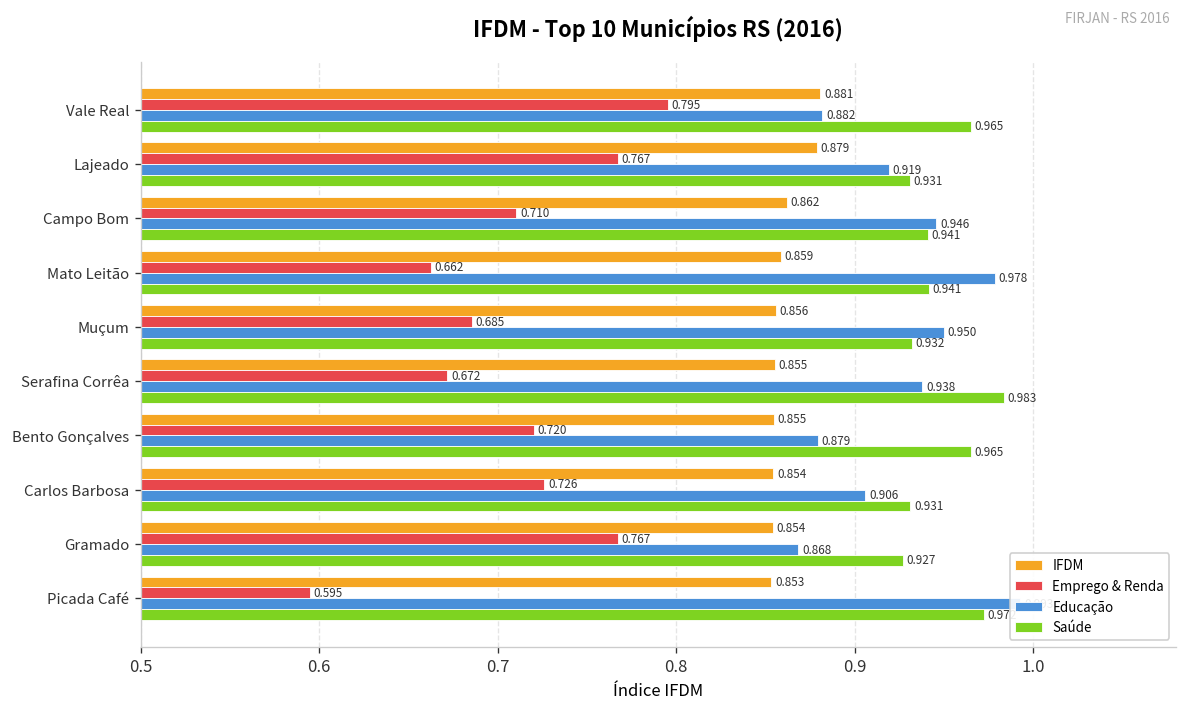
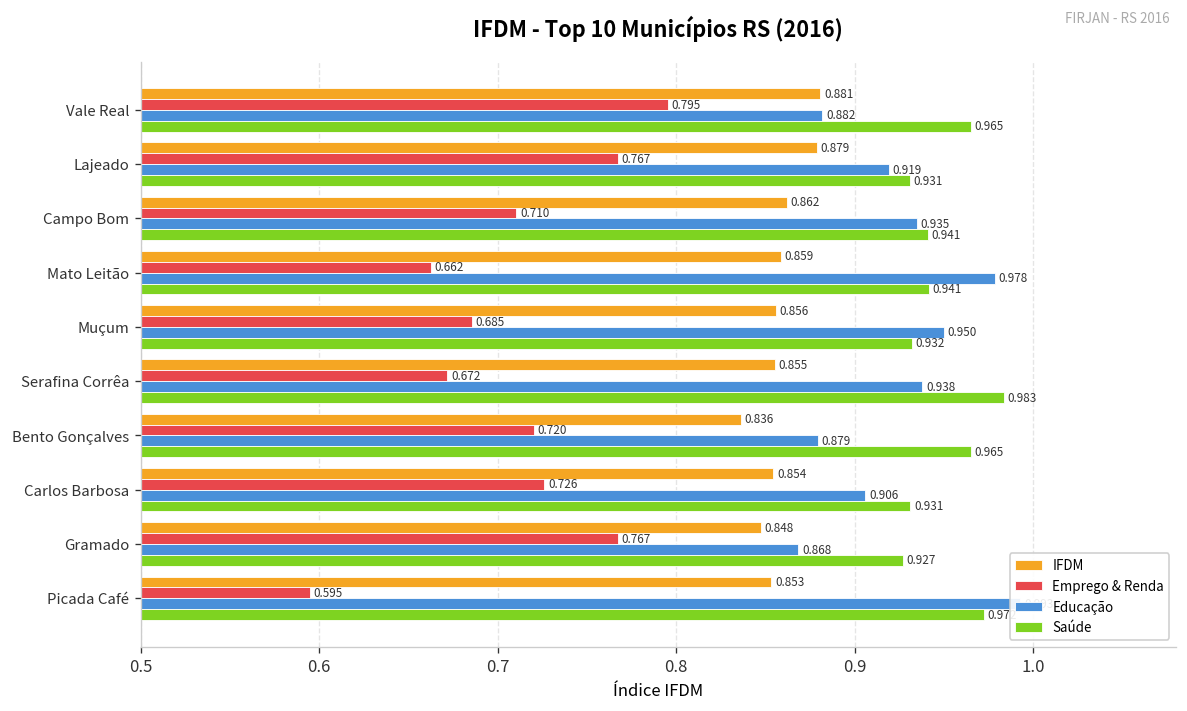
Educação, Campo Bom: 0.946 -> 0.935
IFDM, Bento Gonçalves: 0.855 -> 0.836
IFDM, Gramado: 0.854 -> 0.848
